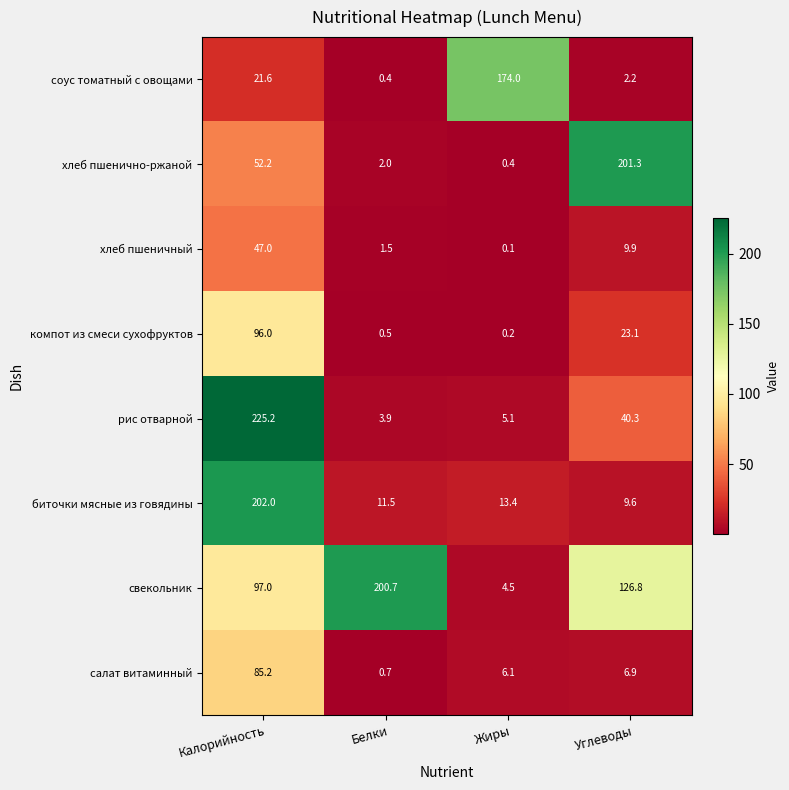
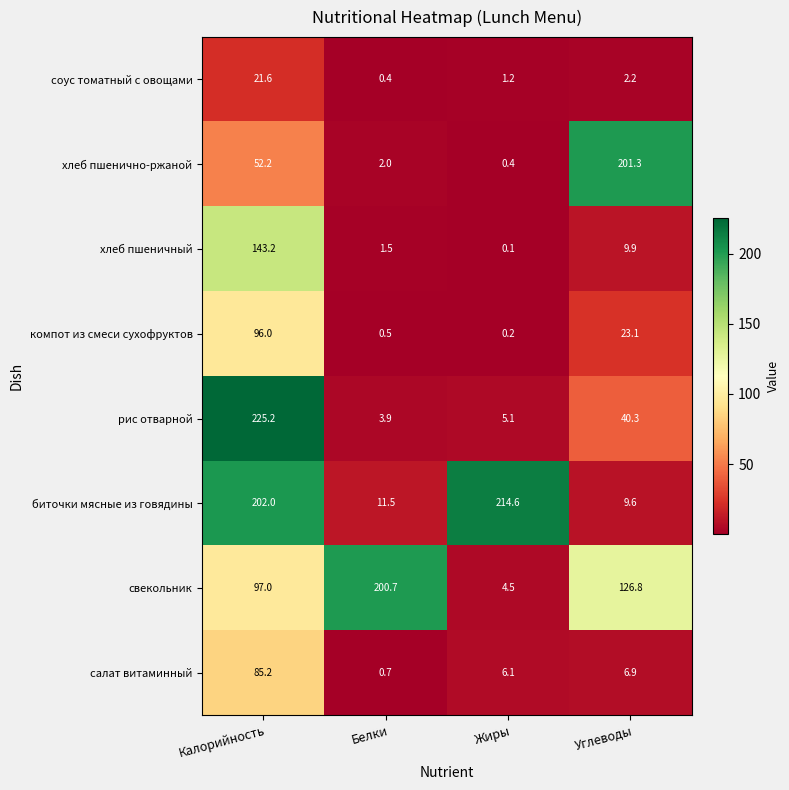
соус томатный с овощами, Жиры: 174.0 -> 1.2
хлеб пшеничный, Калорийность: 47.0 -> 143.2
биточки мясные из говядины, Жиры: 13.4 -> 214.6
